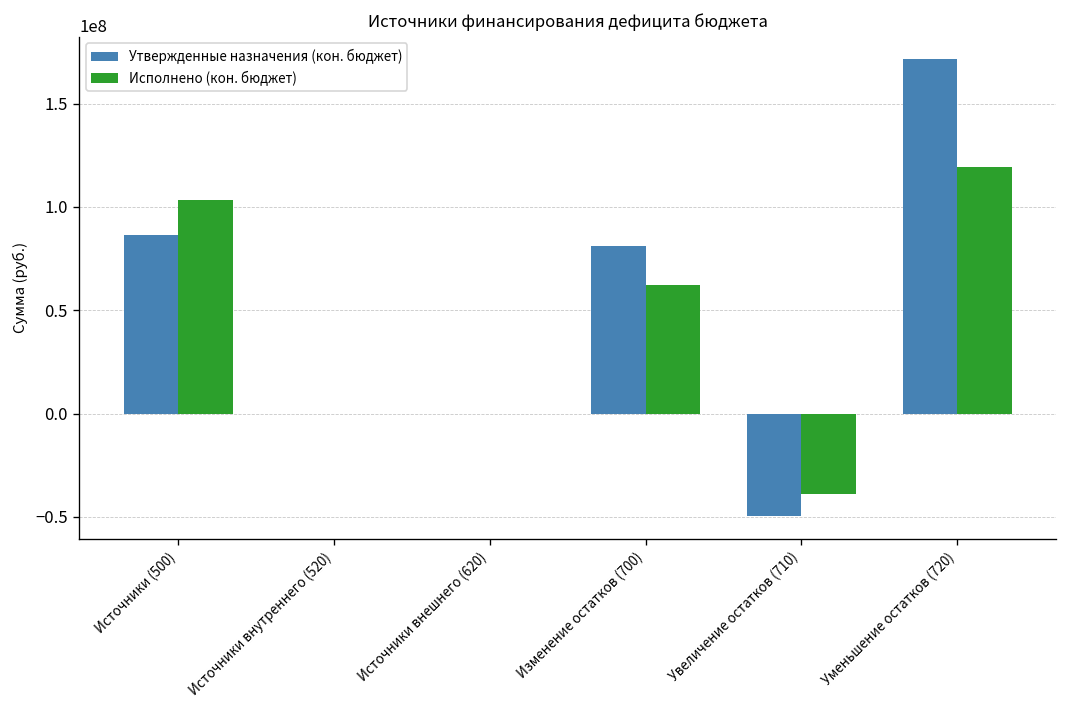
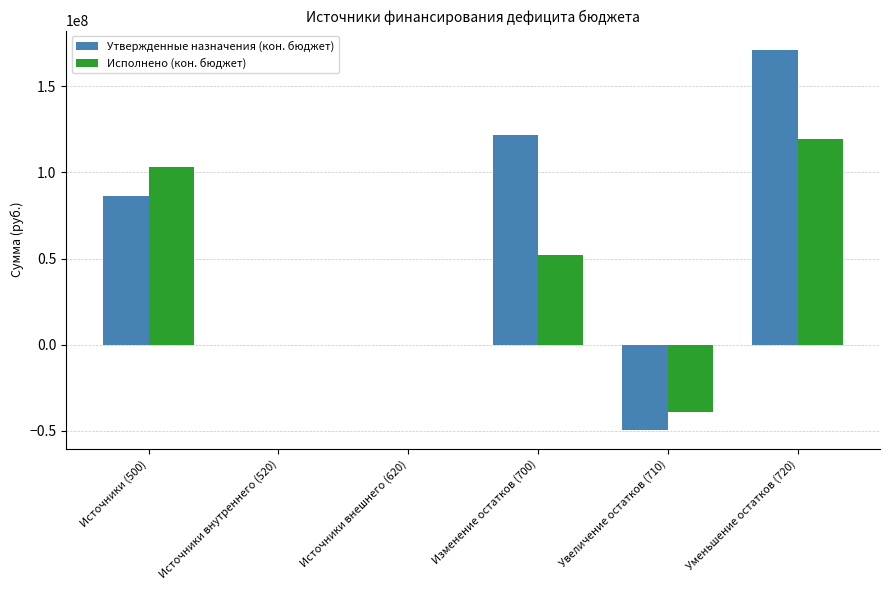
Утвержденные назначения (кон. бюджет), Изменение остатков (700): 81000000 -> 122000000
Исполнено (кон. бюджет), Изменение остатков (700): 62000000 -> 52000000
